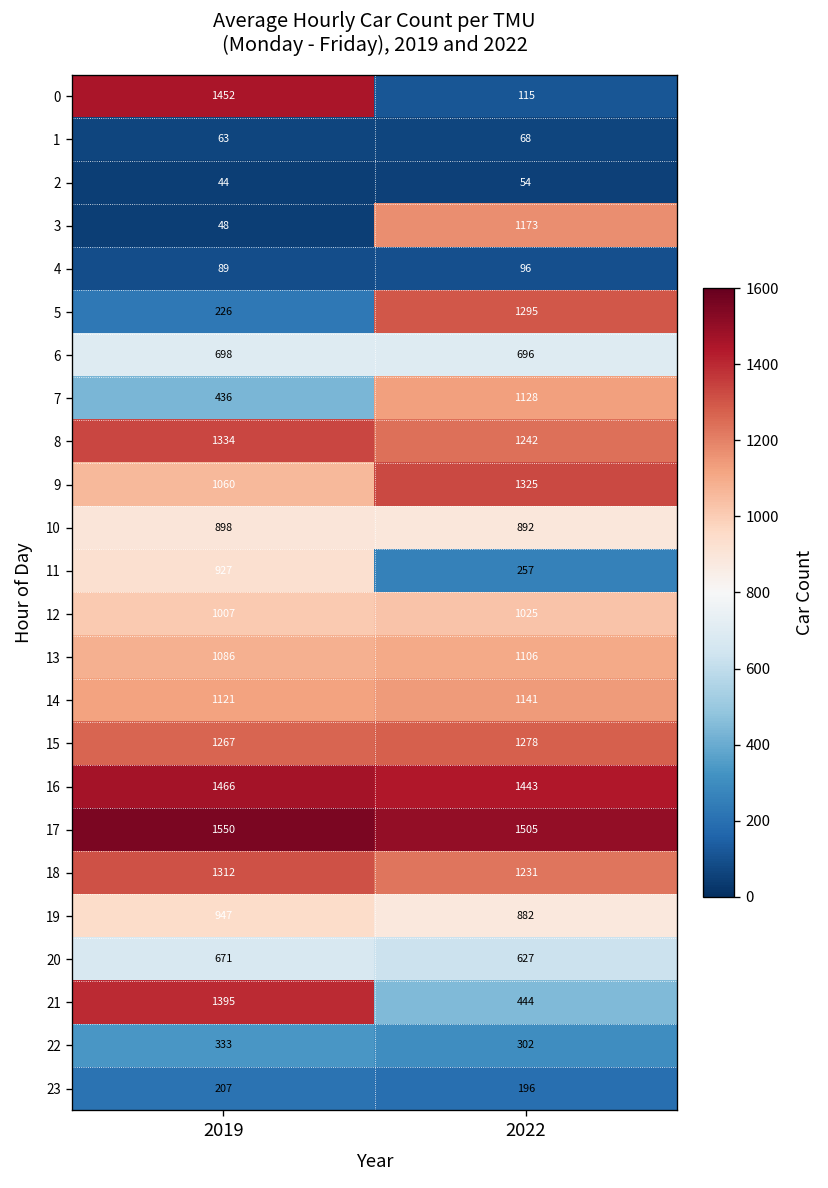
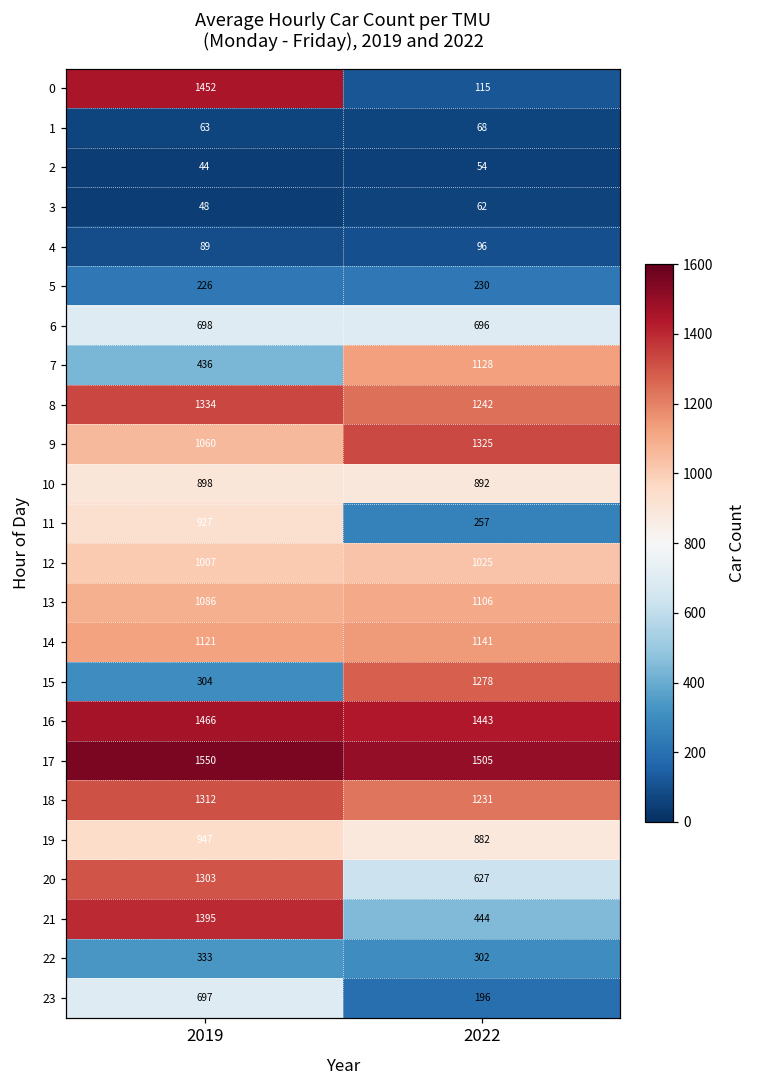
3, 2022: 1173 -> 62
5, 2022: 1295 -> 230
15, 2019: 1267 -> 304
20, 2019: 671 -> 1303
23, 2019: 207 -> 697
